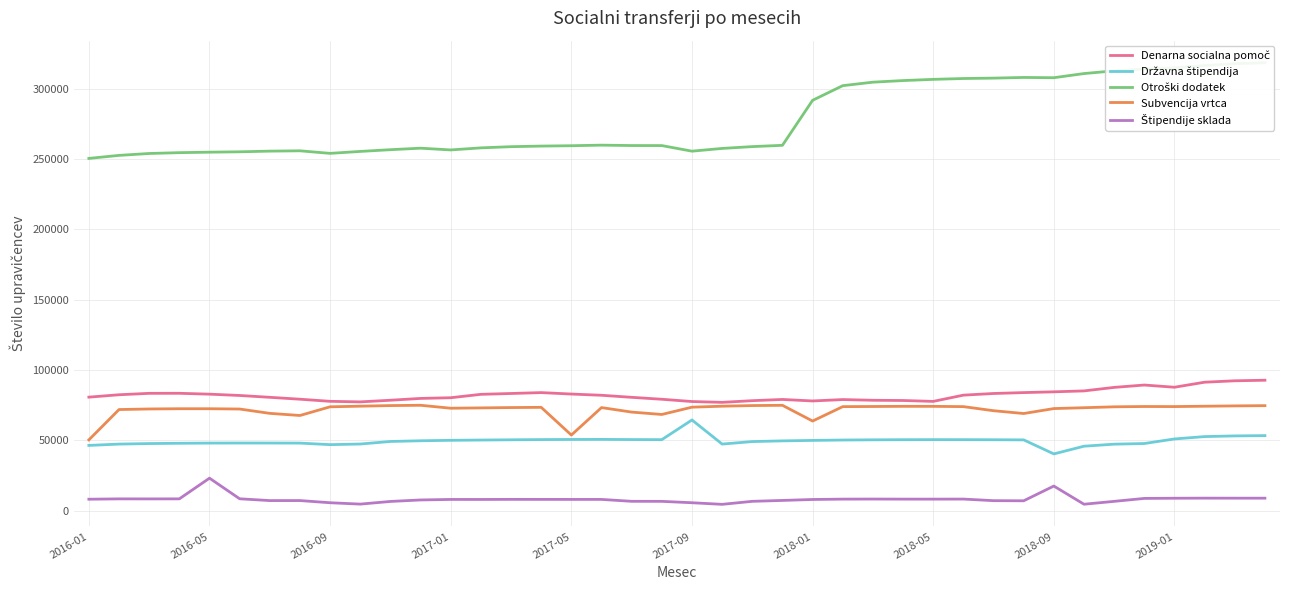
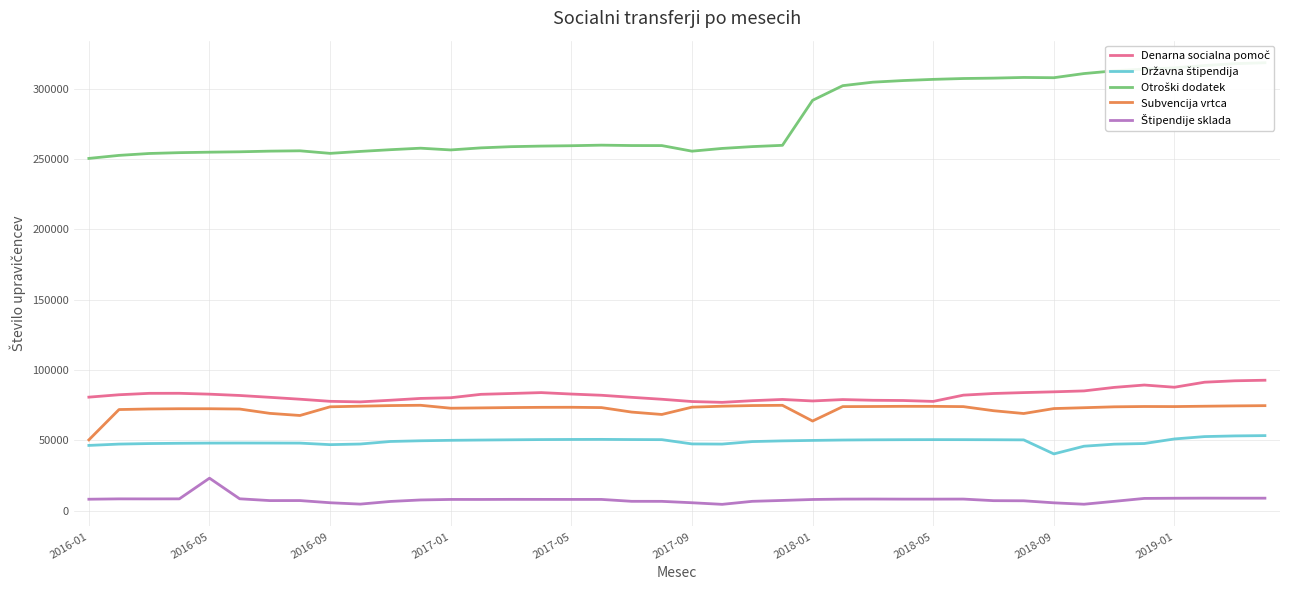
Subvencija vrtca, 2017-05: 54000 -> 73000
Državna štipendija, 2017-09: 64000 -> 47000
Štipendije sklada, 2018-09: 17000 -> 6000
